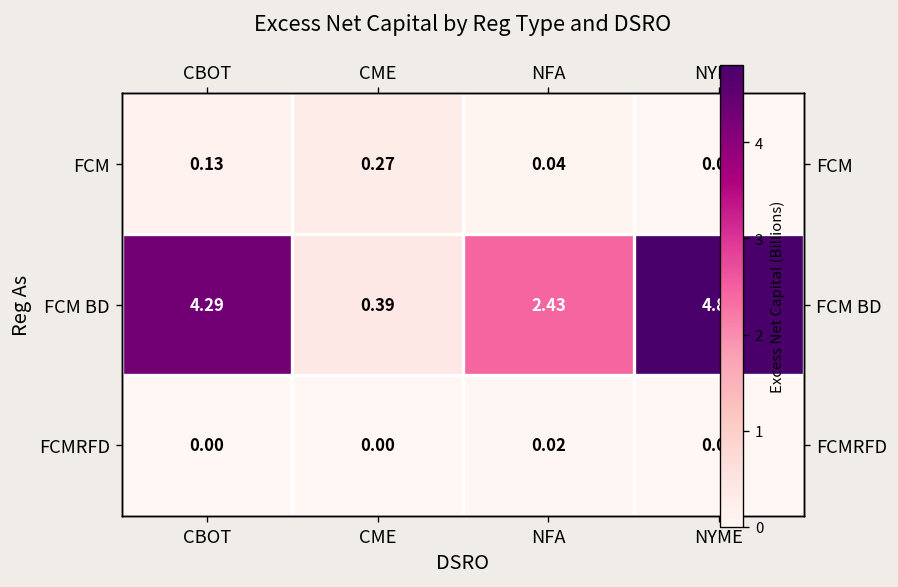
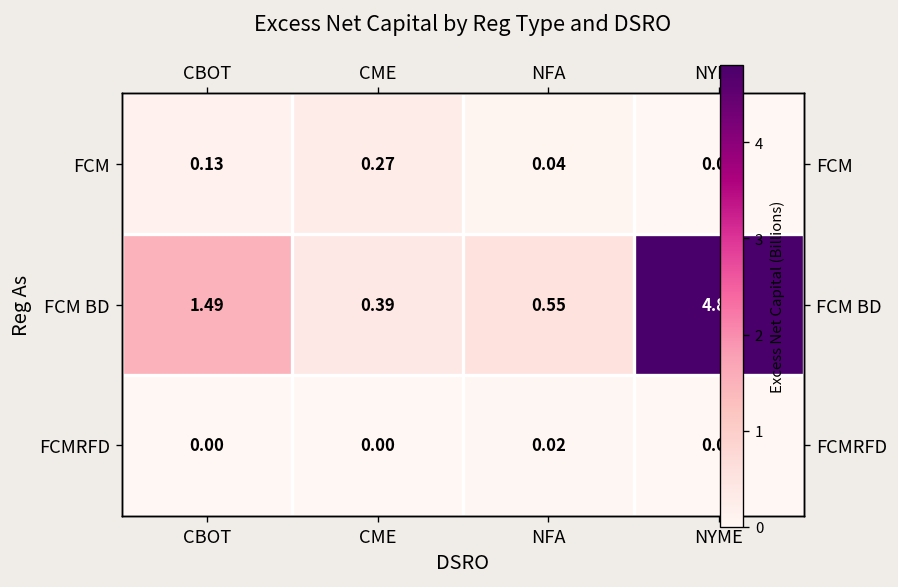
FCM BD, CBOT: 4.29 -> 1.49
FCM BD, NFA: 2.43 -> 0.55
